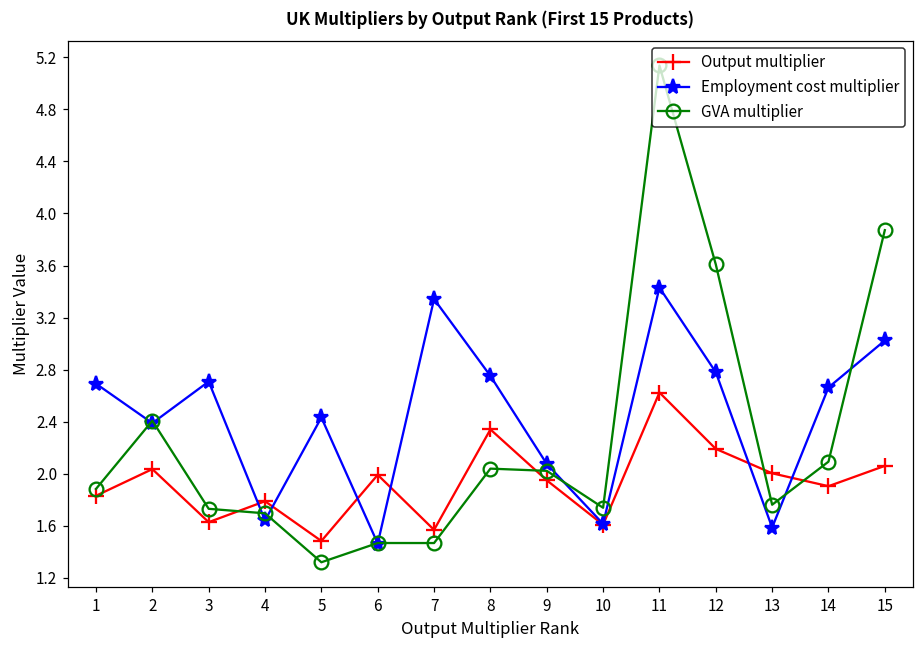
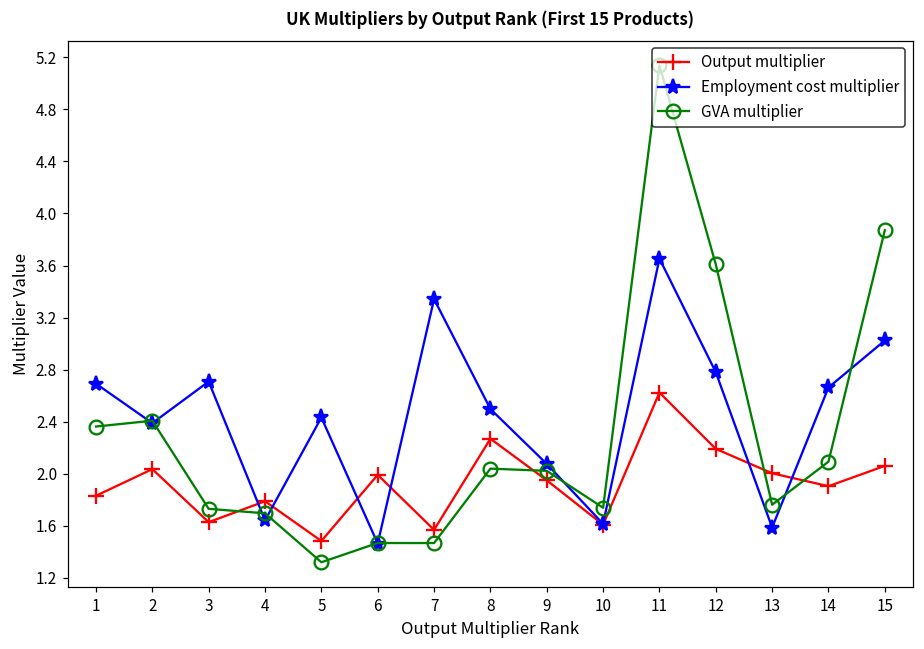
GVA multiplier, 1: 1.88 -> 2.36
Output multiplier, 8: 2.34 -> 2.27
Employment cost multiplier, 8: 2.75 -> 2.50
Employment cost multiplier, 11: 3.43 -> 3.65
